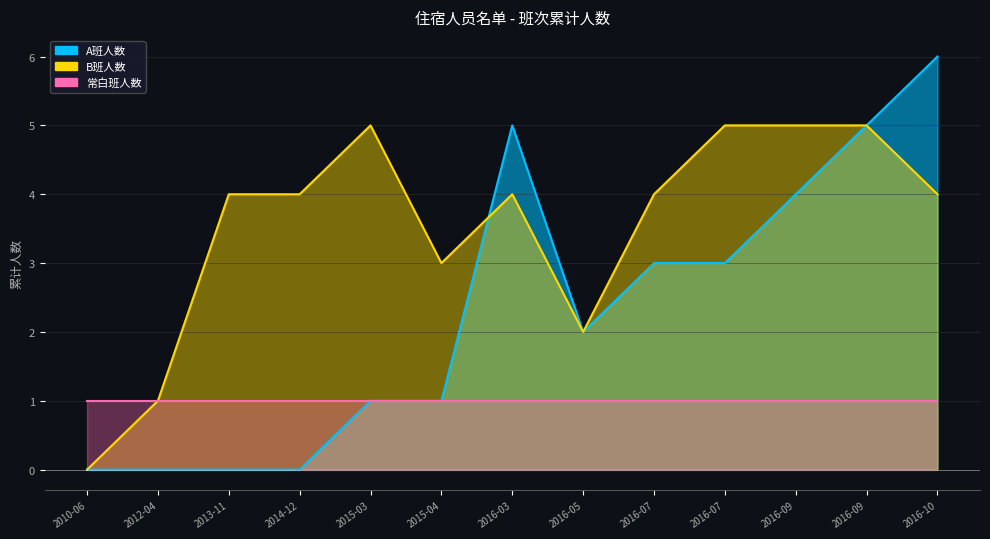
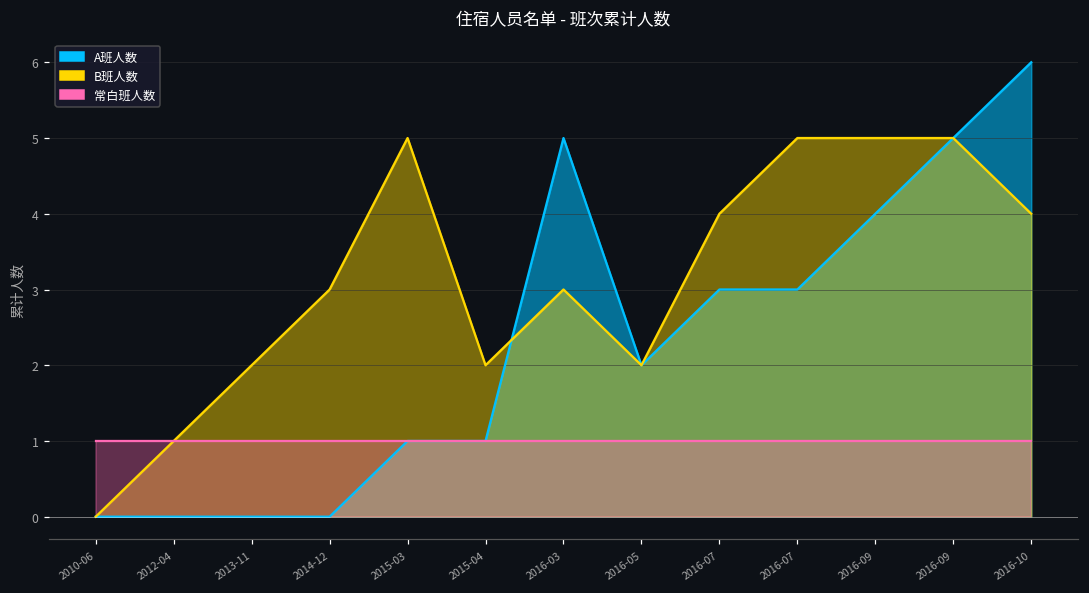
B班人数, 2013-11: 4 -> 2
B班人数, 2014-12: 4 -> 3
B班人数, 2015-04: 3 -> 2
B班人数, 2016-03: 4 -> 3
